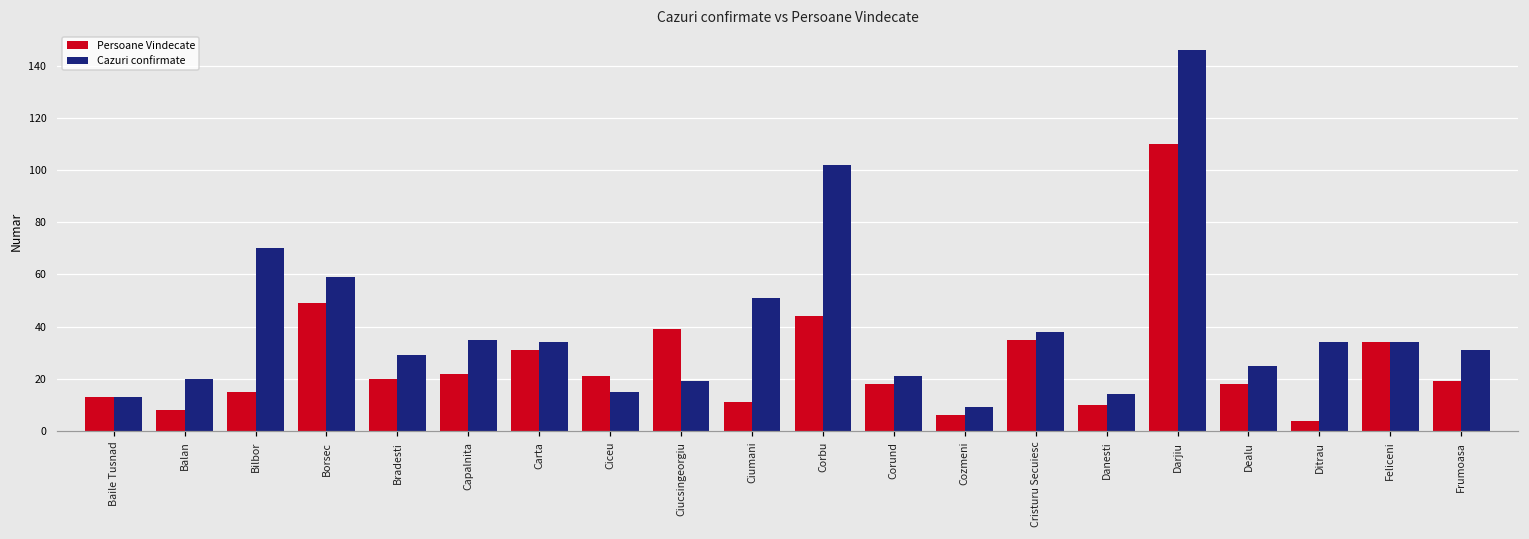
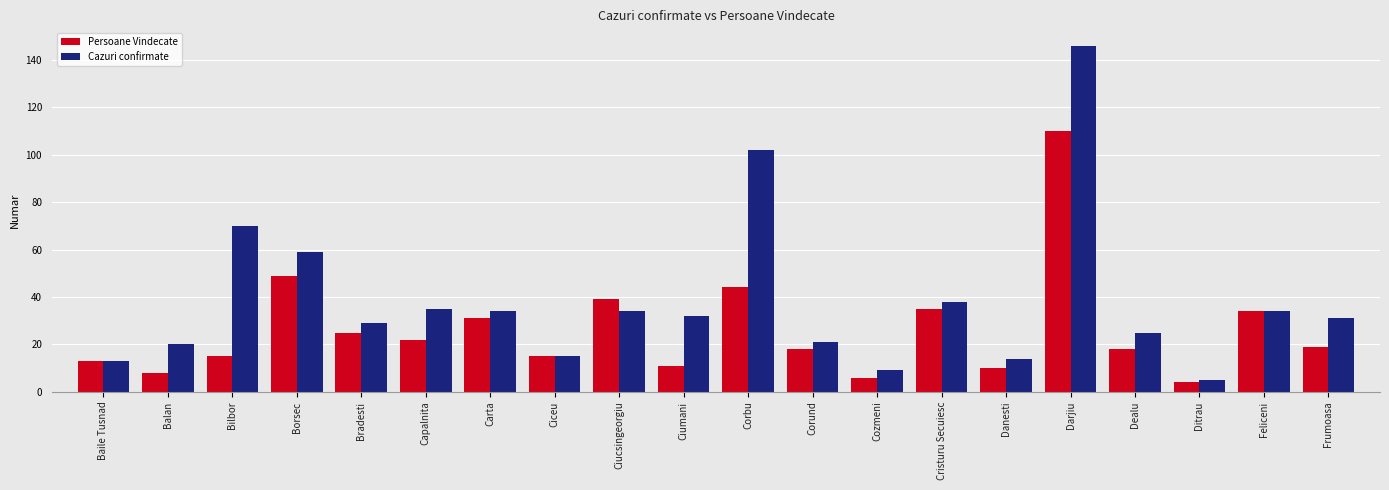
Persoane Vindecate, Bradesti: 20 -> 25
Persoane Vindecate, Ciceu: 21 -> 15
Cazuri confirmate, Ciucsingeorgiu: 19 -> 34
Cazuri confirmate, Ciumani: 51 -> 32
Cazuri confirmate, Ditrau: 34 -> 5
